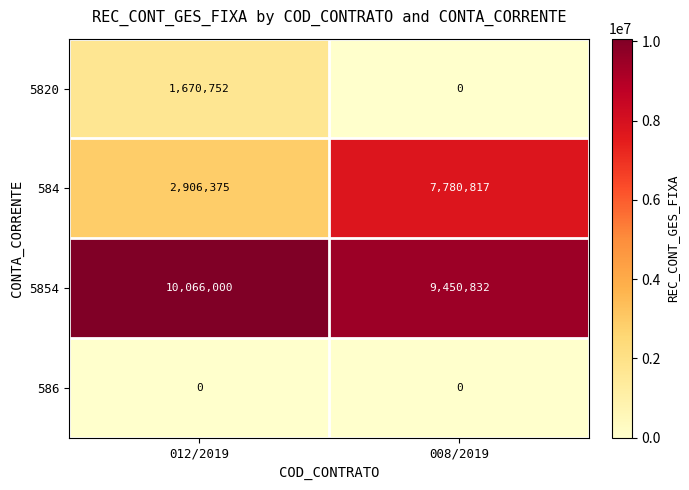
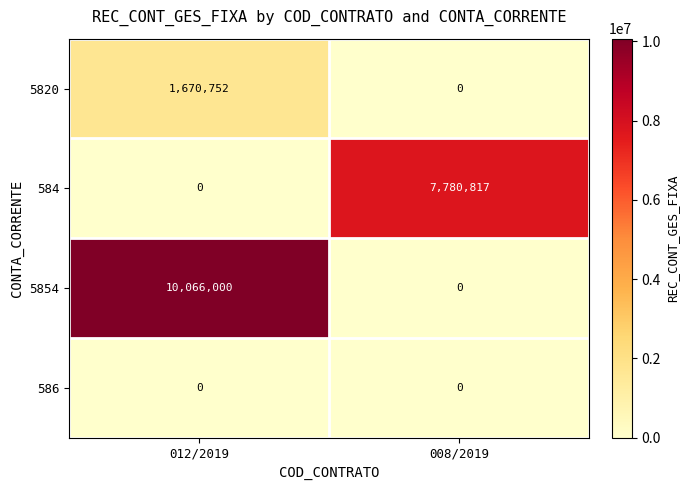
584, 012/2019: 2,906,375 -> 0
5854, 008/2019: 9,450,832 -> 0
